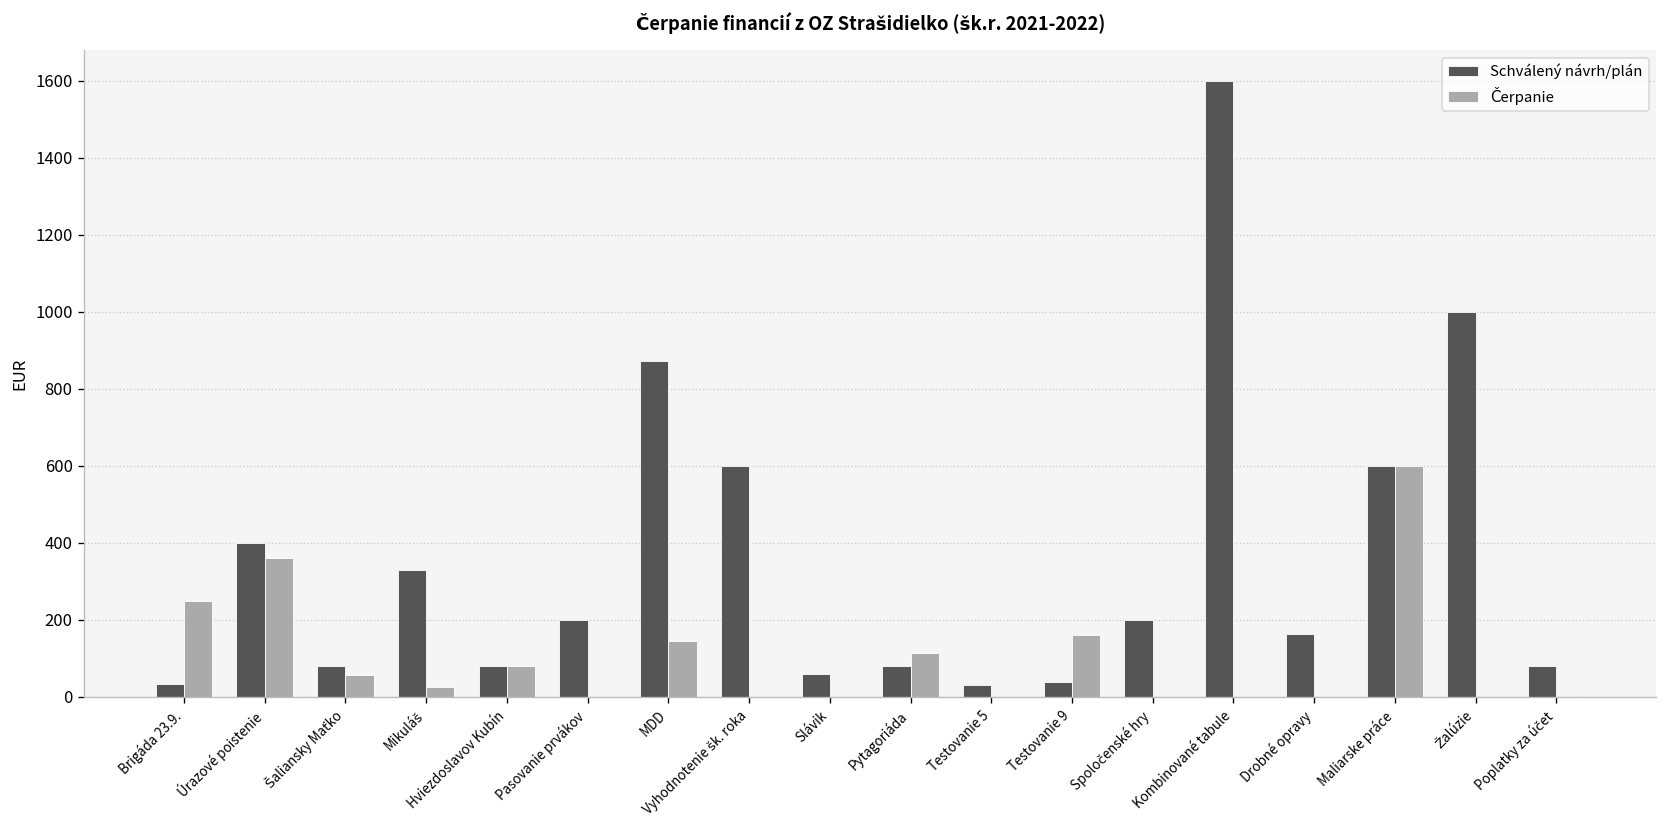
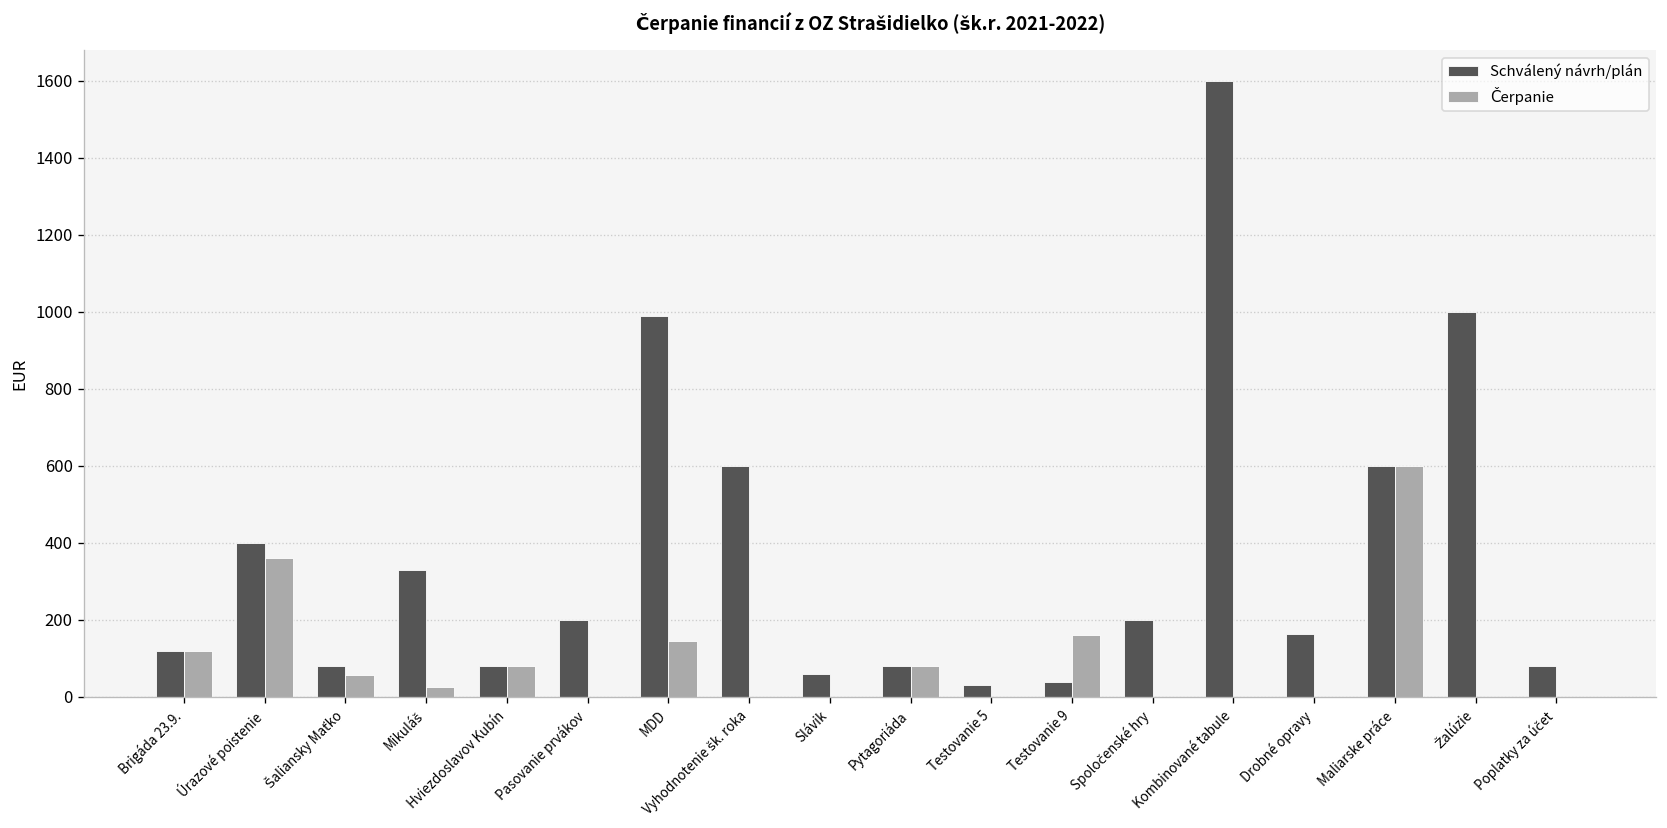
Schválený návrh/plán, Brigáda 23.9.: 30 -> 120
Čerpanie, Brigáda 23.9.: 250 -> 120
Schválený návrh/plán, MDD: 870 -> 990
Čerpanie, Pytagoriáda: 110 -> 80
